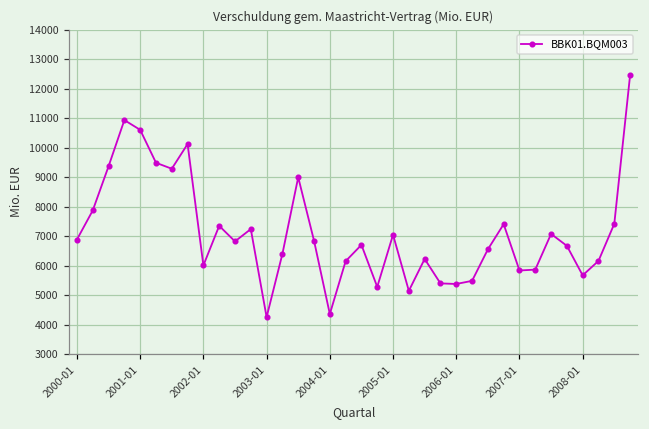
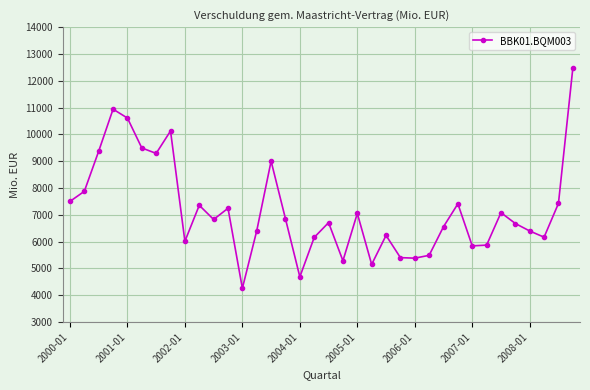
2000-01: 6900 -> 7500
2004-01: 4400 -> 4700
2008-01: 5700 -> 6400
